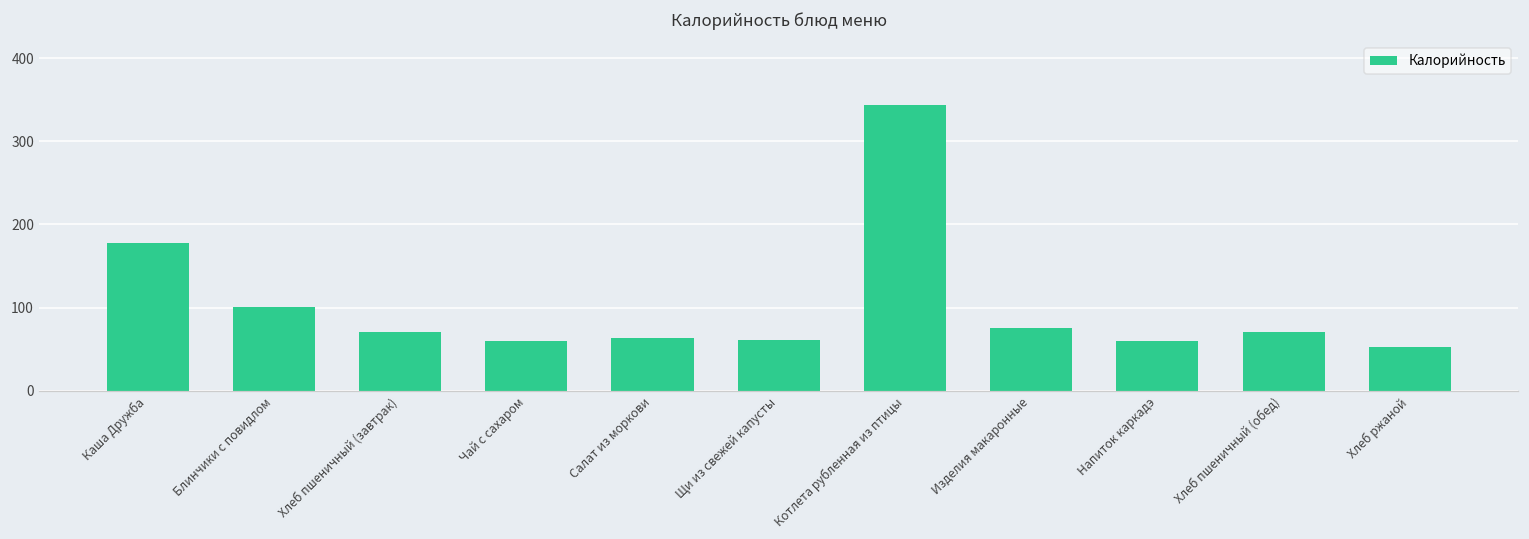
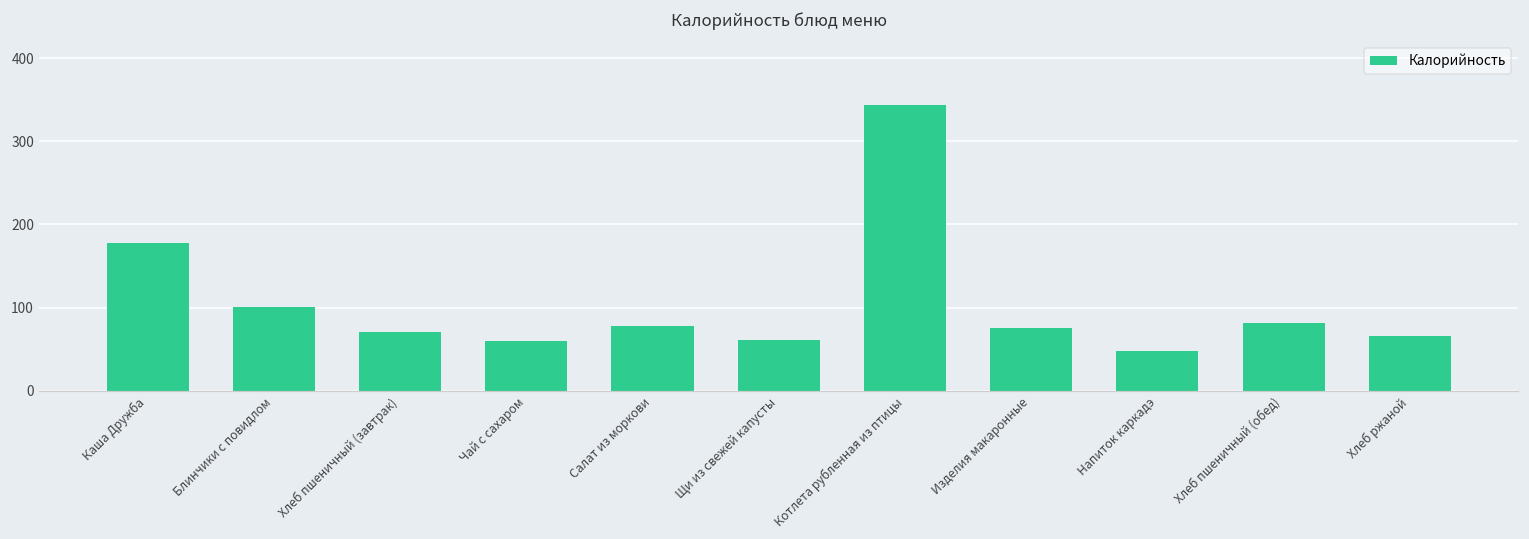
Салат из моркови: 60 -> 80
Напиток каркадэ: 60 -> 50
Хлеб пшеничный (обед): 70 -> 80
Хлеб ржаной: 50 -> 70
